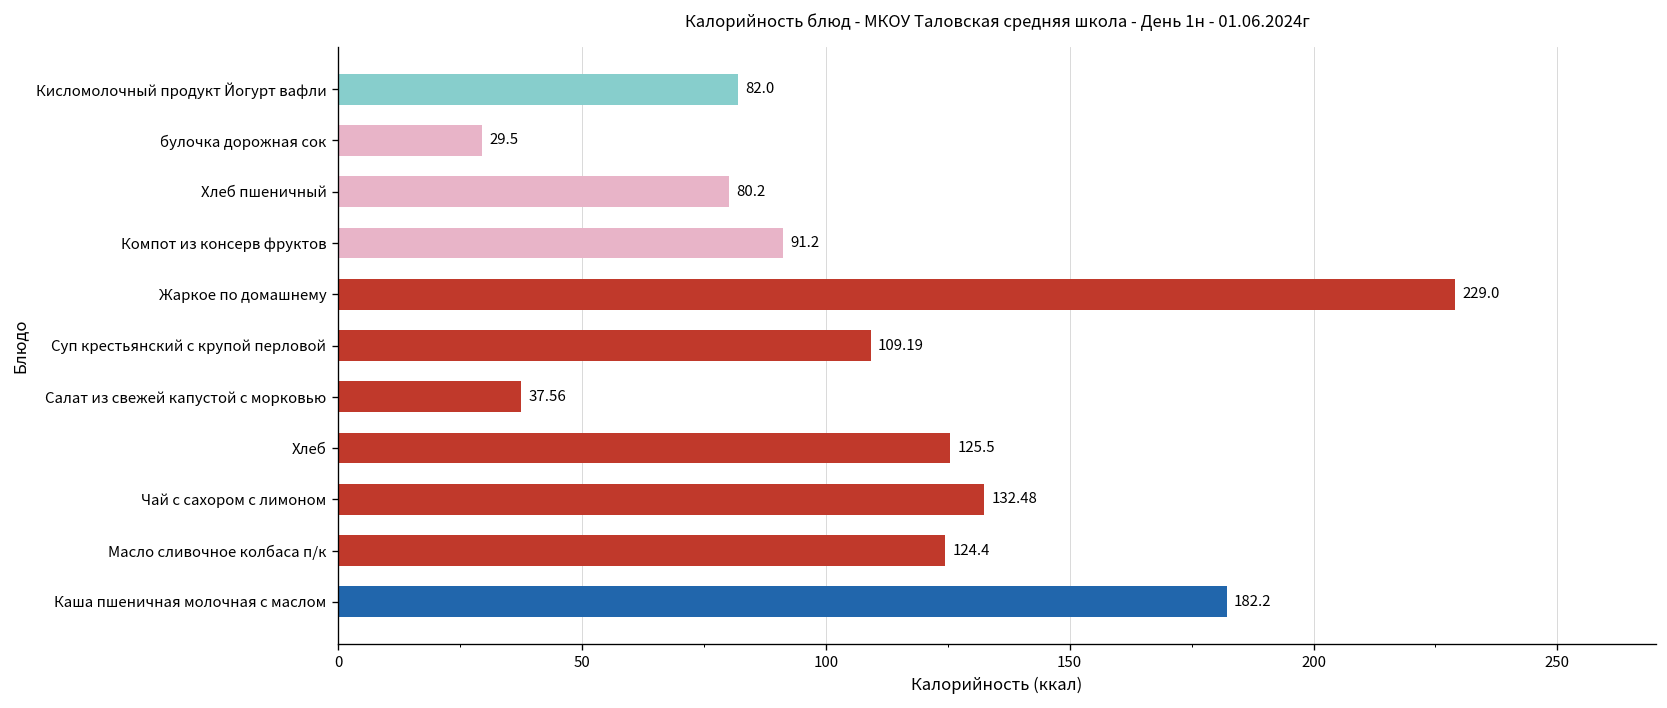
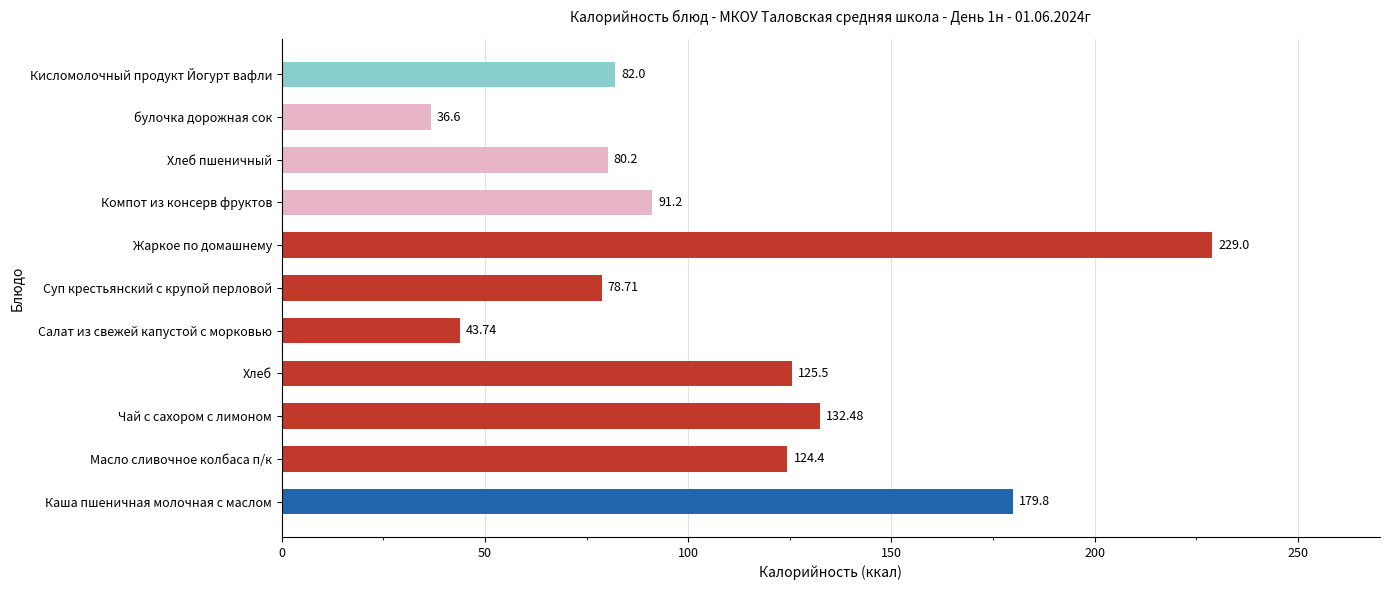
булочка дорожная сок: 29.5 -> 36.6
Суп крестьянский с крупой перловой: 109.19 -> 78.71
Салат из свежей капустой с морковью: 37.56 -> 43.74
Каша пшеничная молочная с маслом: 182.2 -> 179.8
